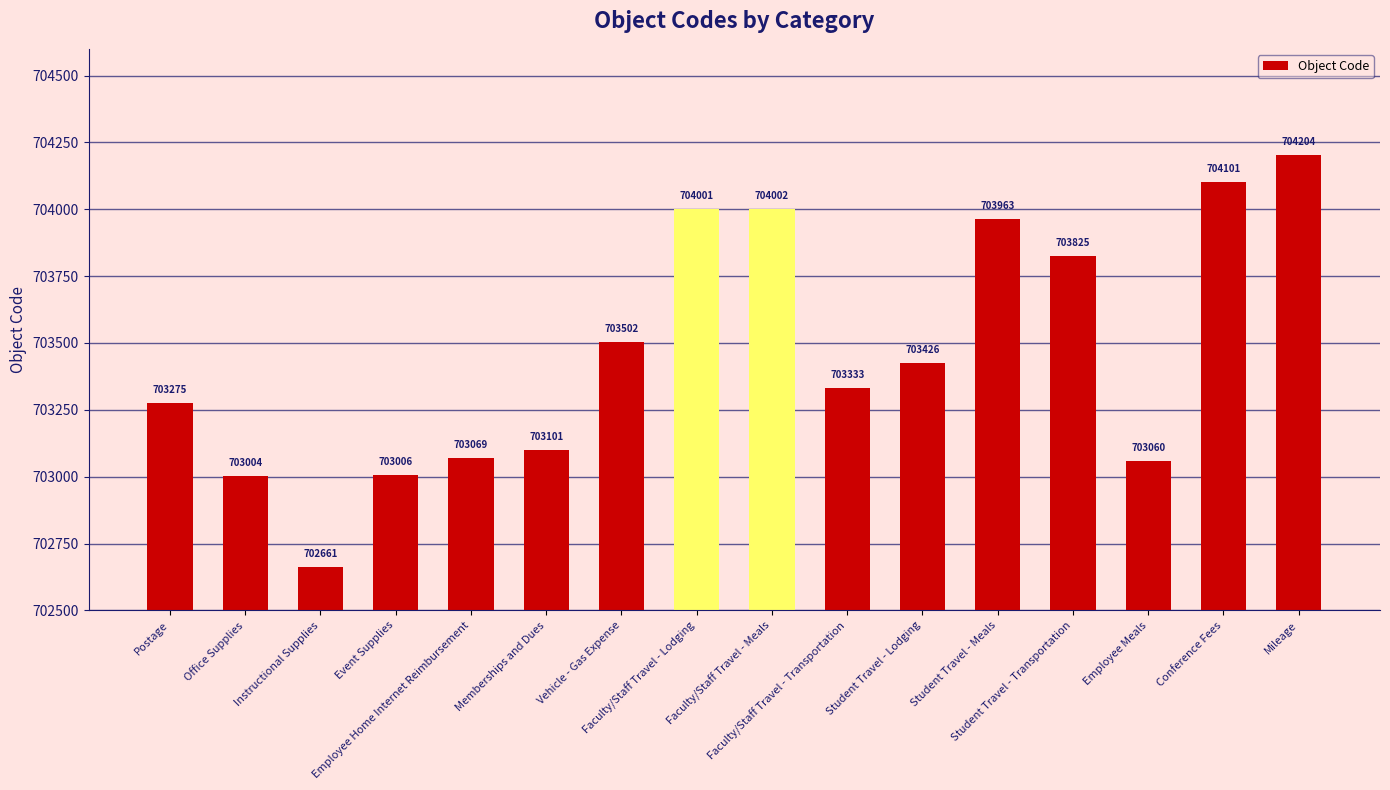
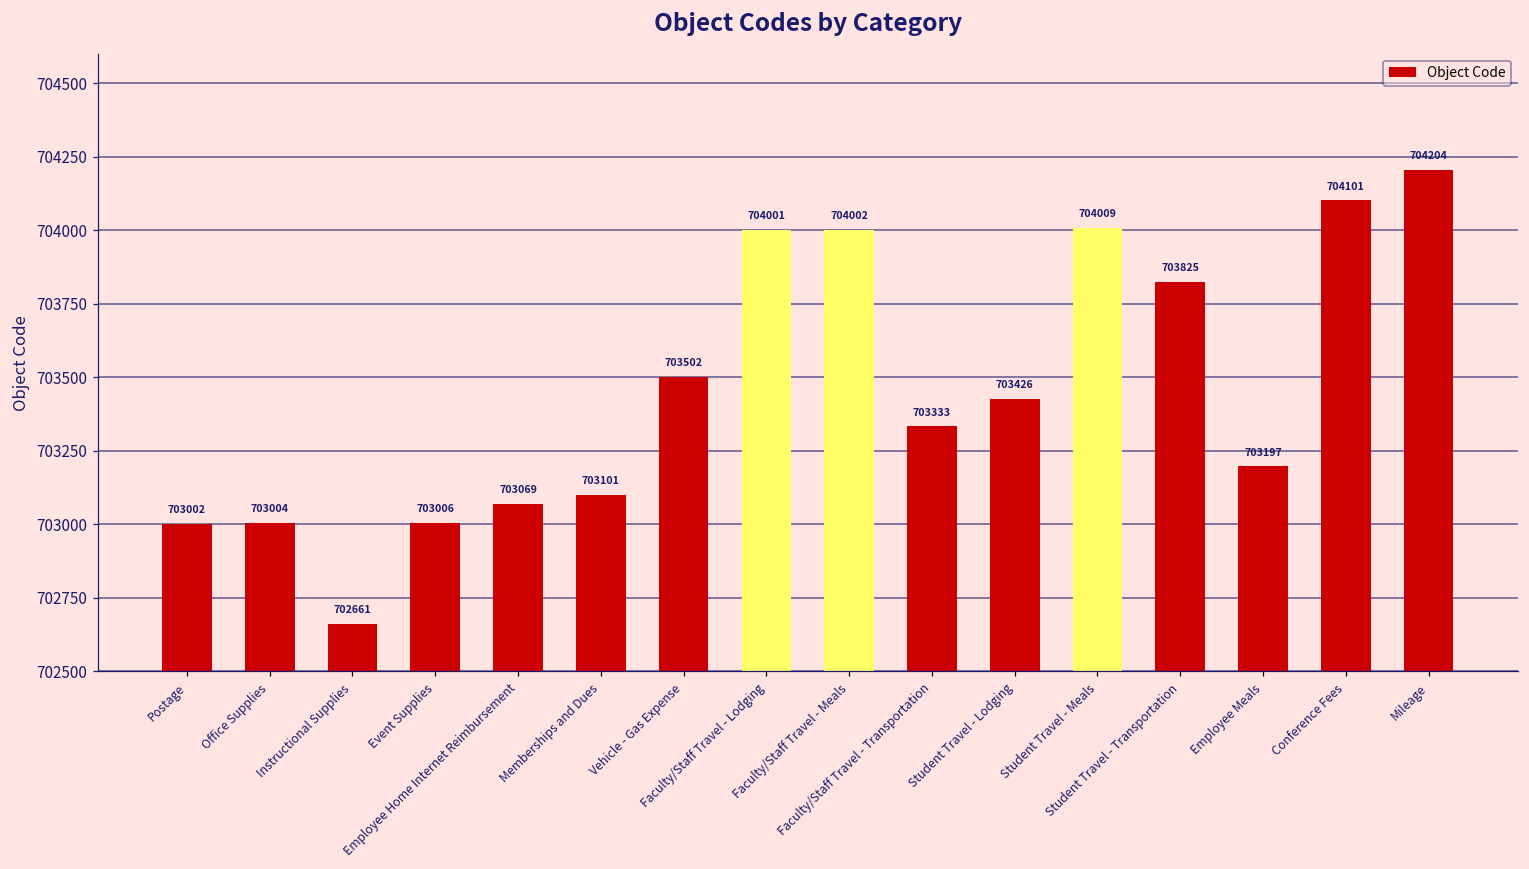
Postage: 703275 -> 703002
Student Travel - Meals: 703963 -> 704009
Employee Meals: 703060 -> 703197
